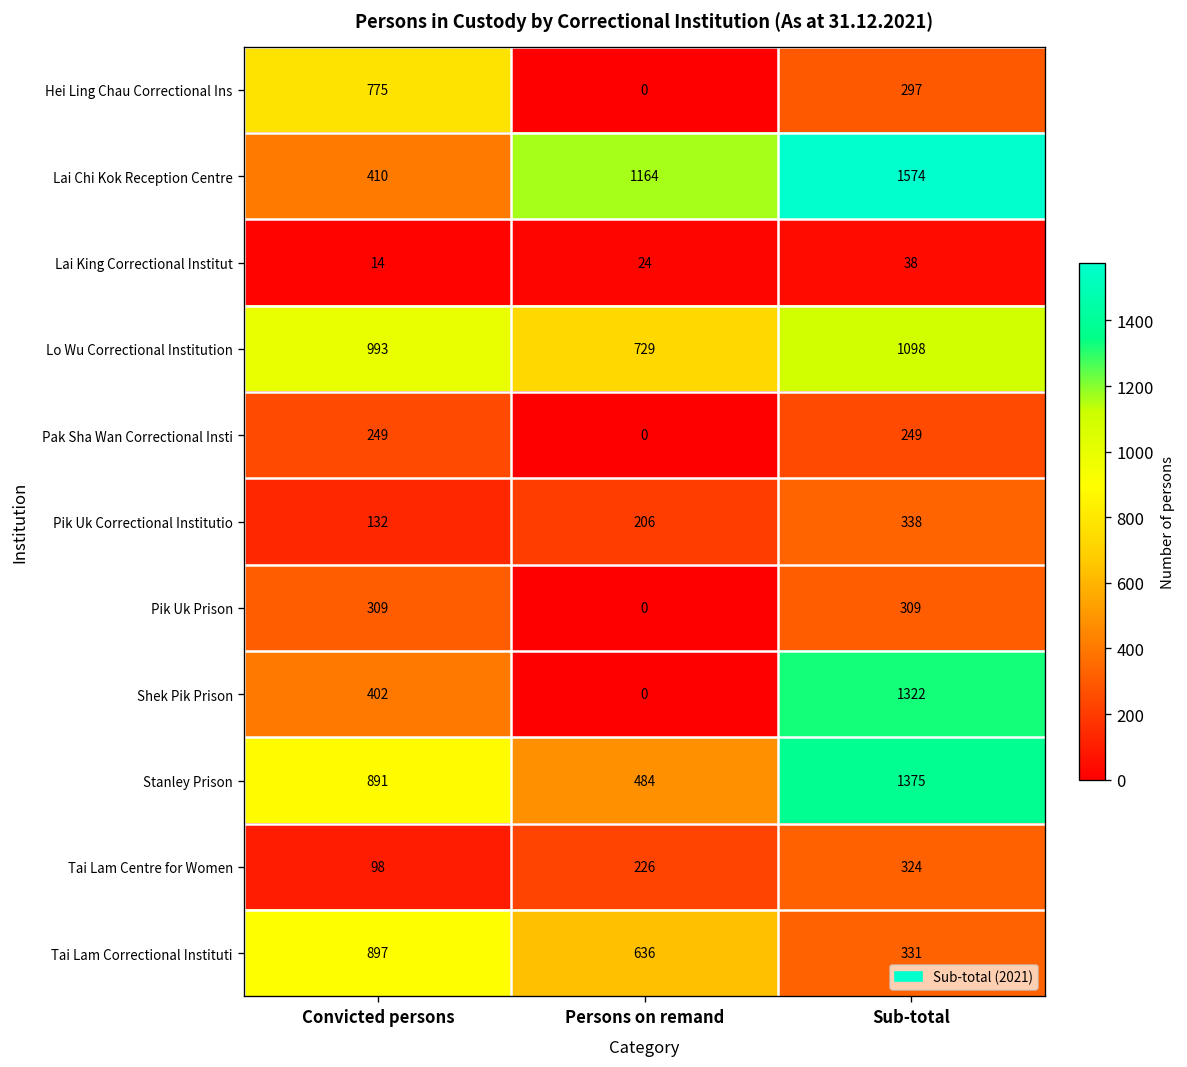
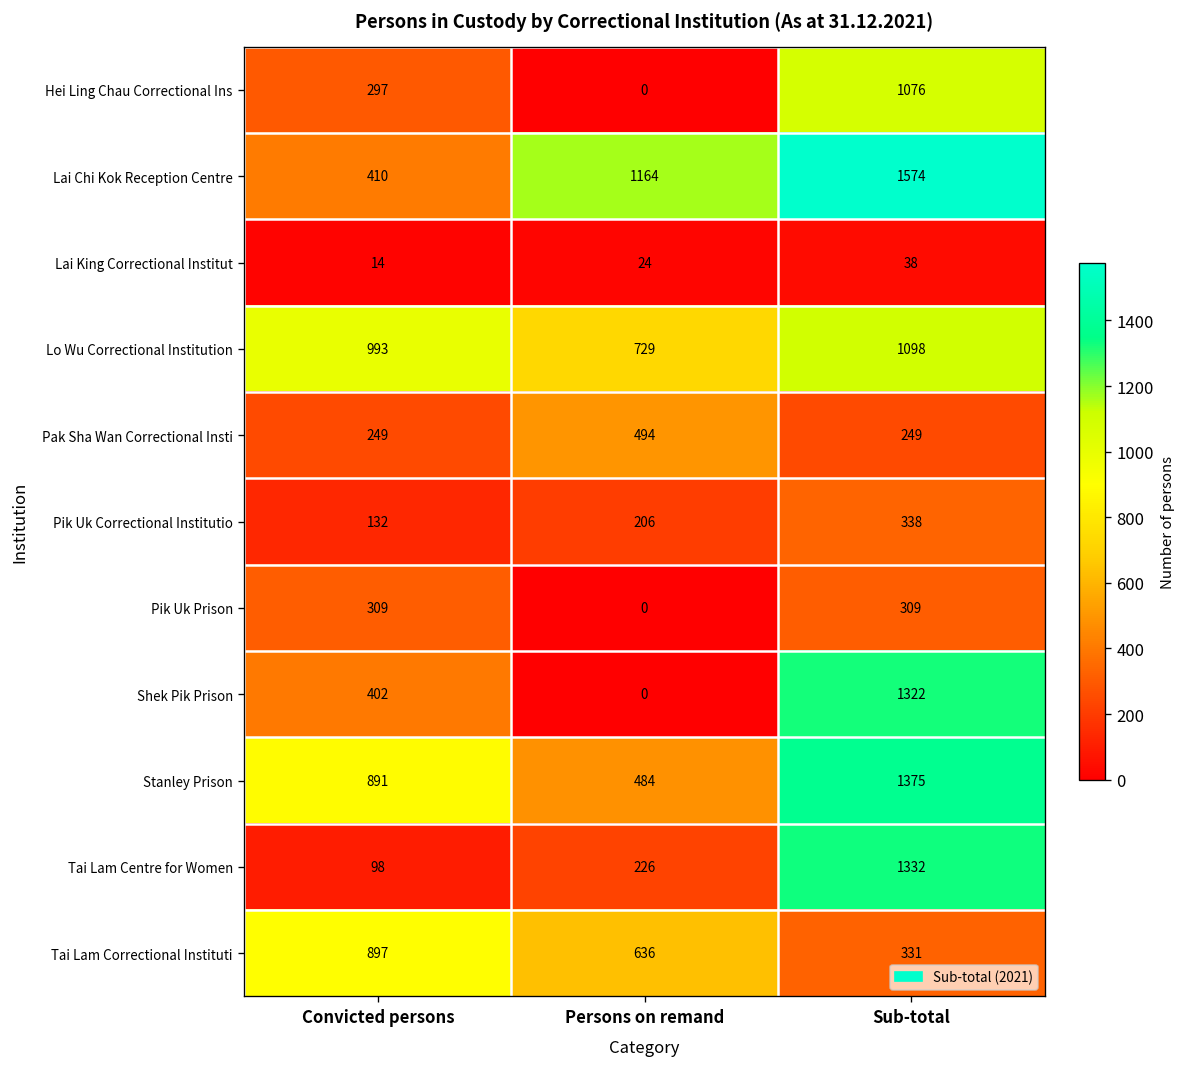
Hei Ling Chau Correctional Ins, Convicted persons: 775 -> 297
Hei Ling Chau Correctional Ins, Sub-total: 297 -> 1076
Pak Sha Wan Correctional Insti, Persons on remand: 0 -> 494
Tai Lam Centre for Women, Sub-total: 324 -> 1332
